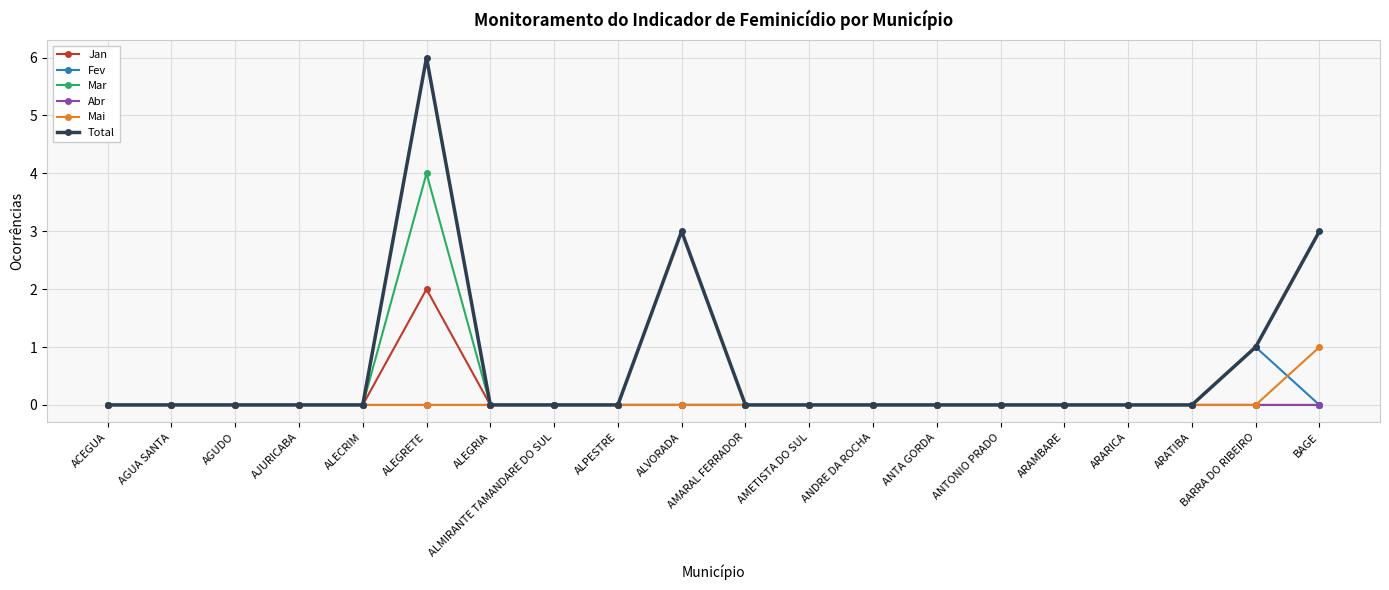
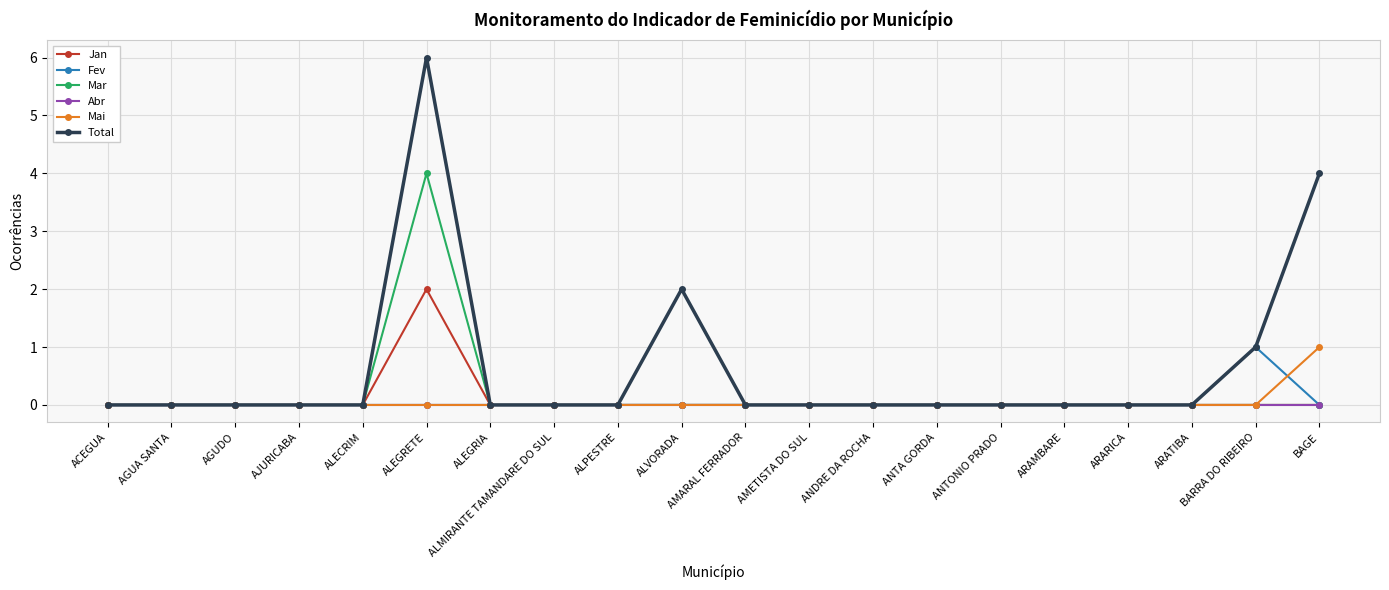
Total, ALVORADA: 3 -> 2
Total, BAGE: 3 -> 4
